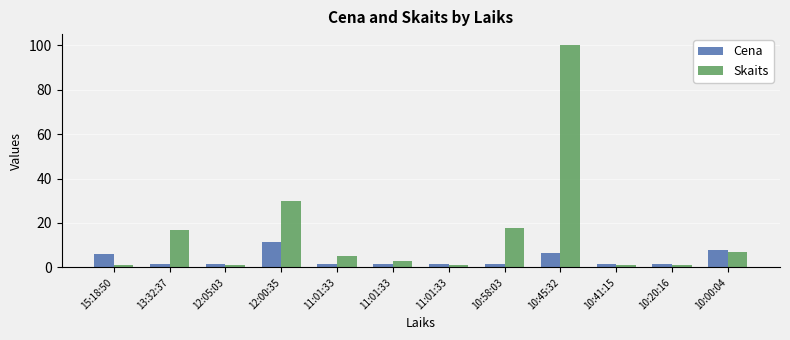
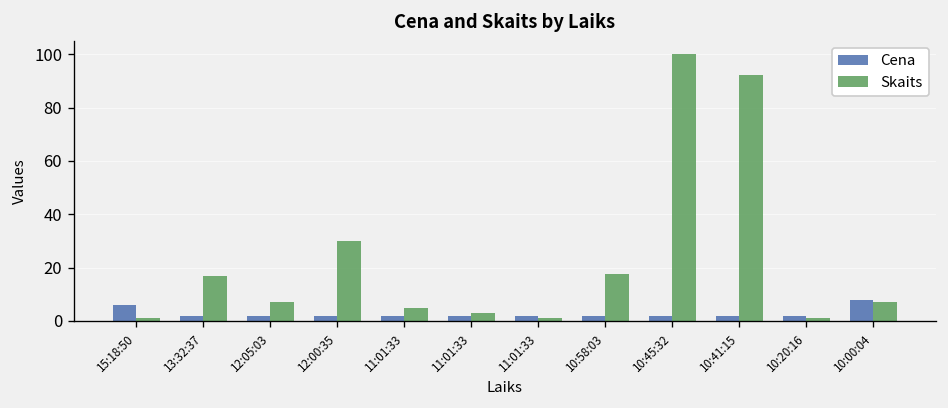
Skaits, 12:05:03: 1 -> 7
Cena, 12:00:35: 12 -> 2
Cena, 10:45:32: 7 -> 2
Skaits, 10:41:15: 1 -> 92
